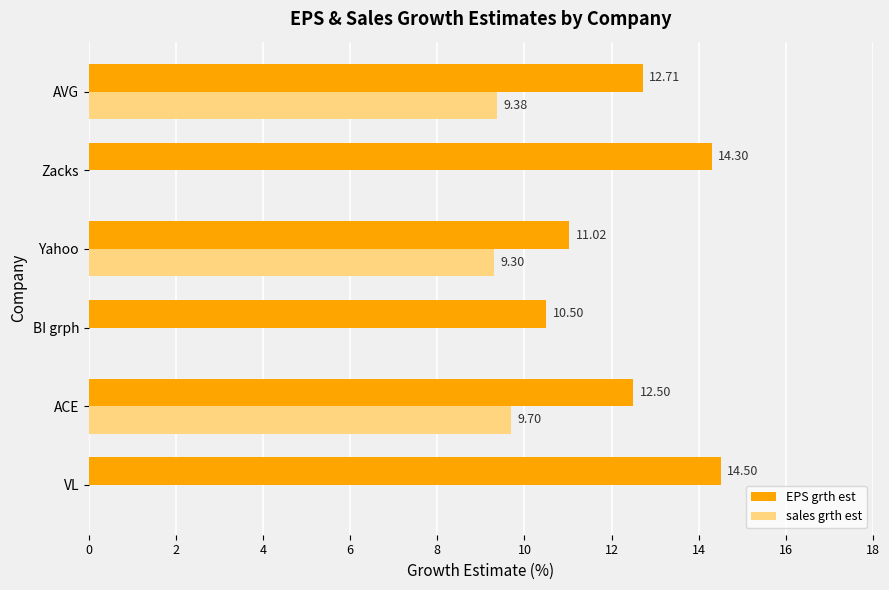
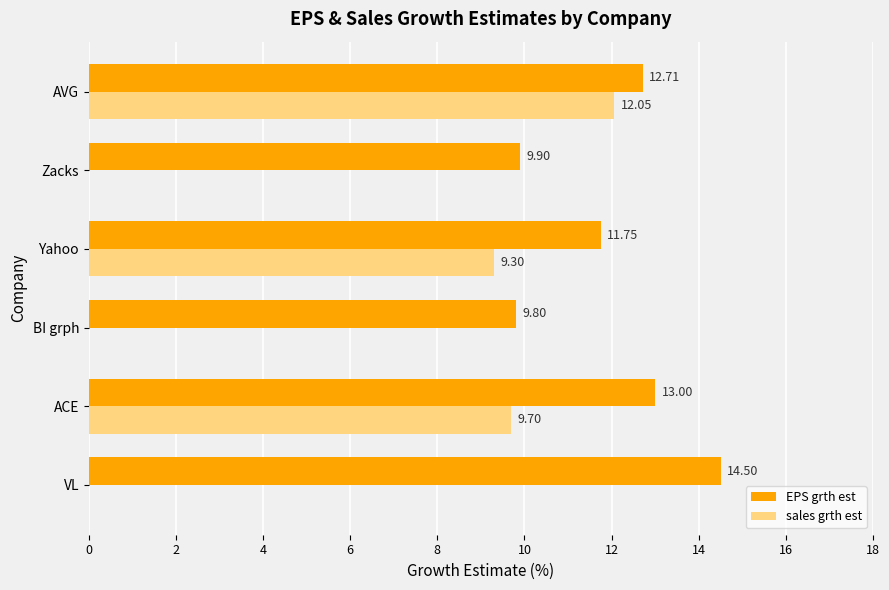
sales grth est, AVG: 9.38 -> 12.05
EPS grth est, Zacks: 14.30 -> 9.90
EPS grth est, Yahoo: 11.02 -> 11.75
EPS grth est, BI grph: 10.50 -> 9.80
EPS grth est, ACE: 12.50 -> 13.00
